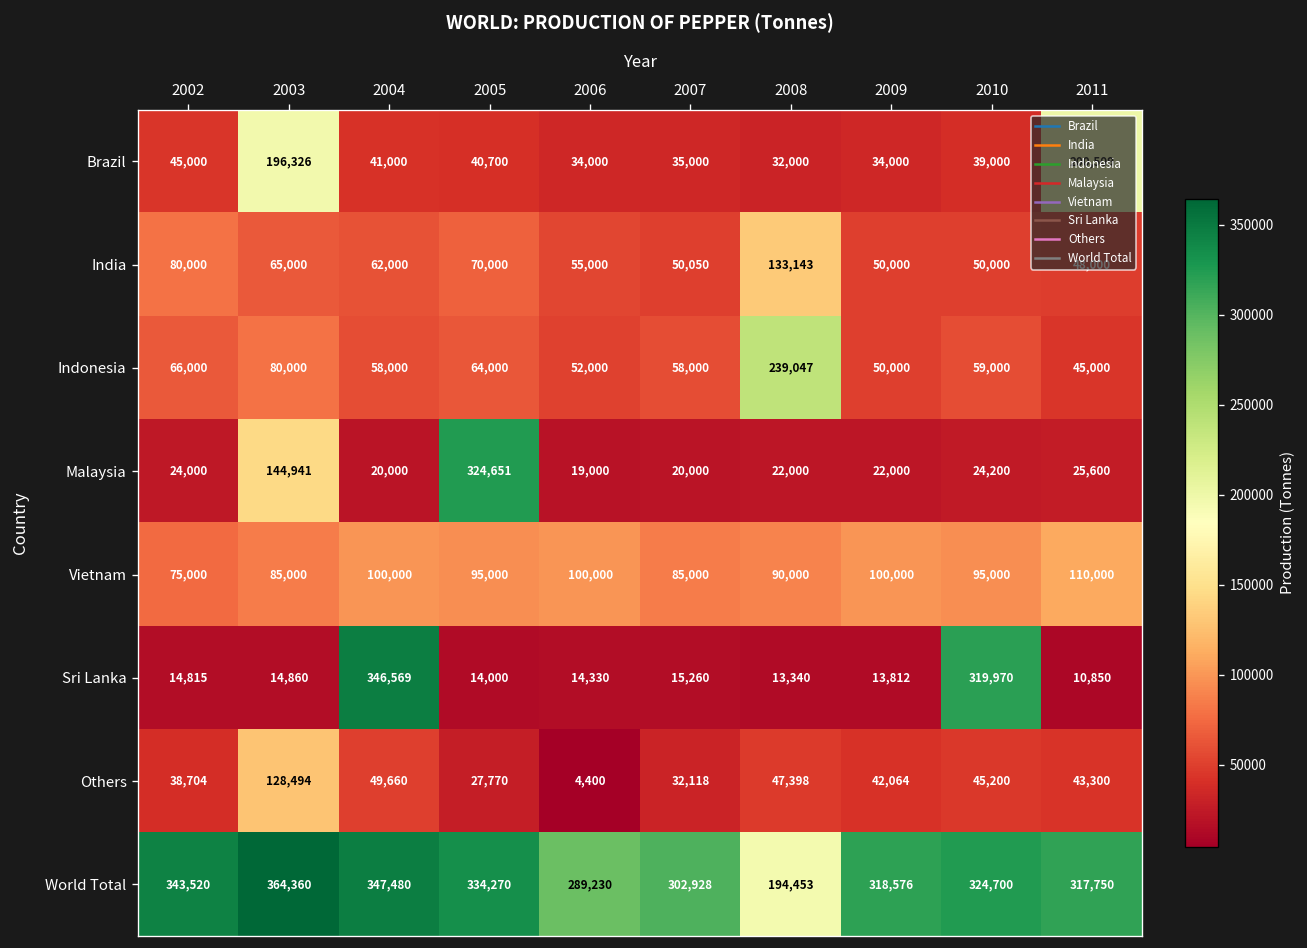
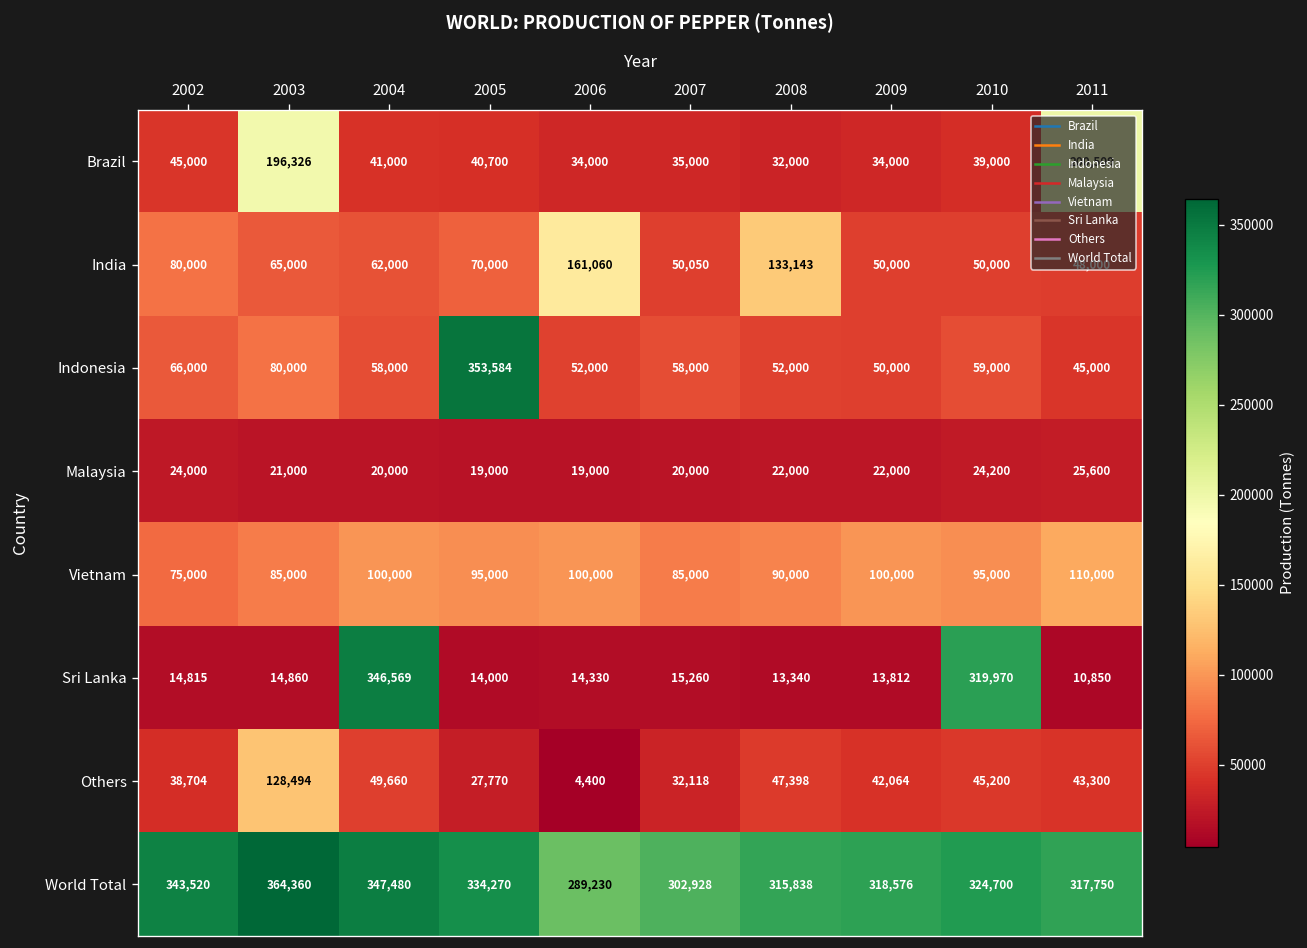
India, 2006: 55,000 -> 161,060
Indonesia, 2005: 64,000 -> 353,584
Indonesia, 2008: 239,047 -> 52,000
Malaysia, 2003: 144,941 -> 21,000
Malaysia, 2005: 324,651 -> 19,000
World Total, 2008: 194,453 -> 315,838
